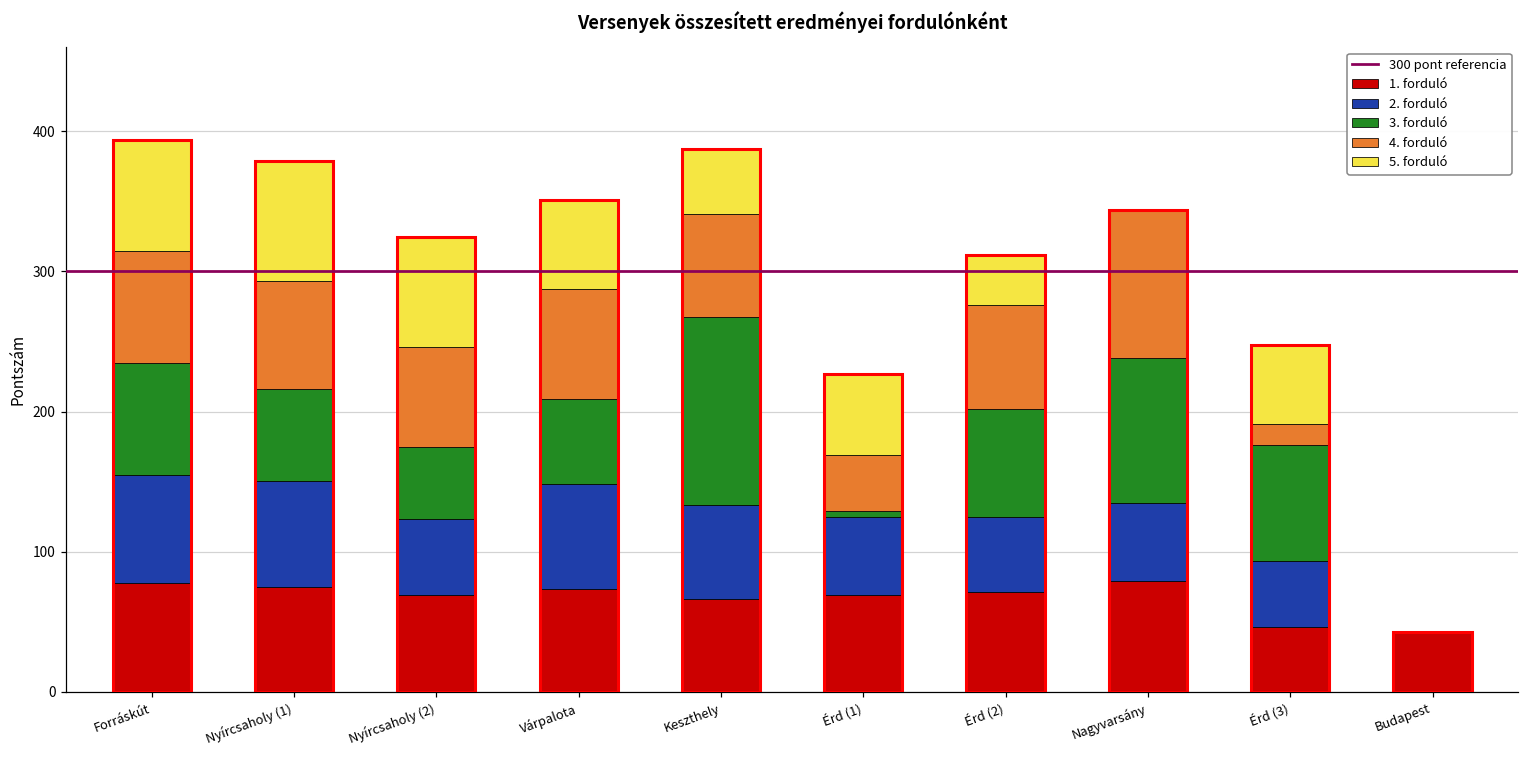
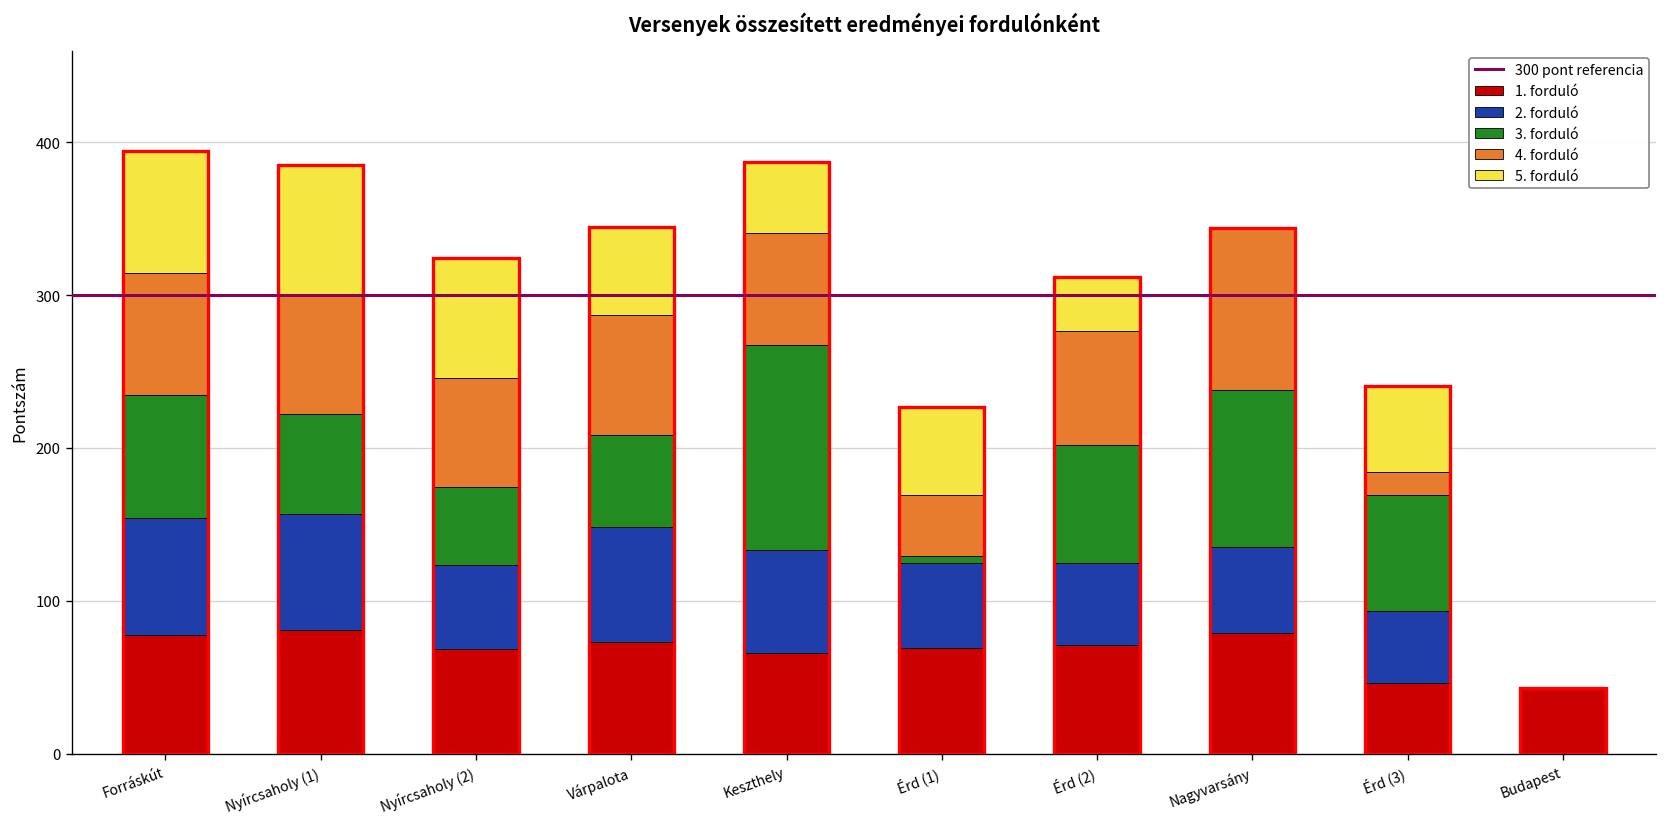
1. forduló, Nyírcsaholy (1): 75 -> 81
5. forduló, Várpalota: 64 -> 58
3. forduló, Érd (3): 83 -> 76
